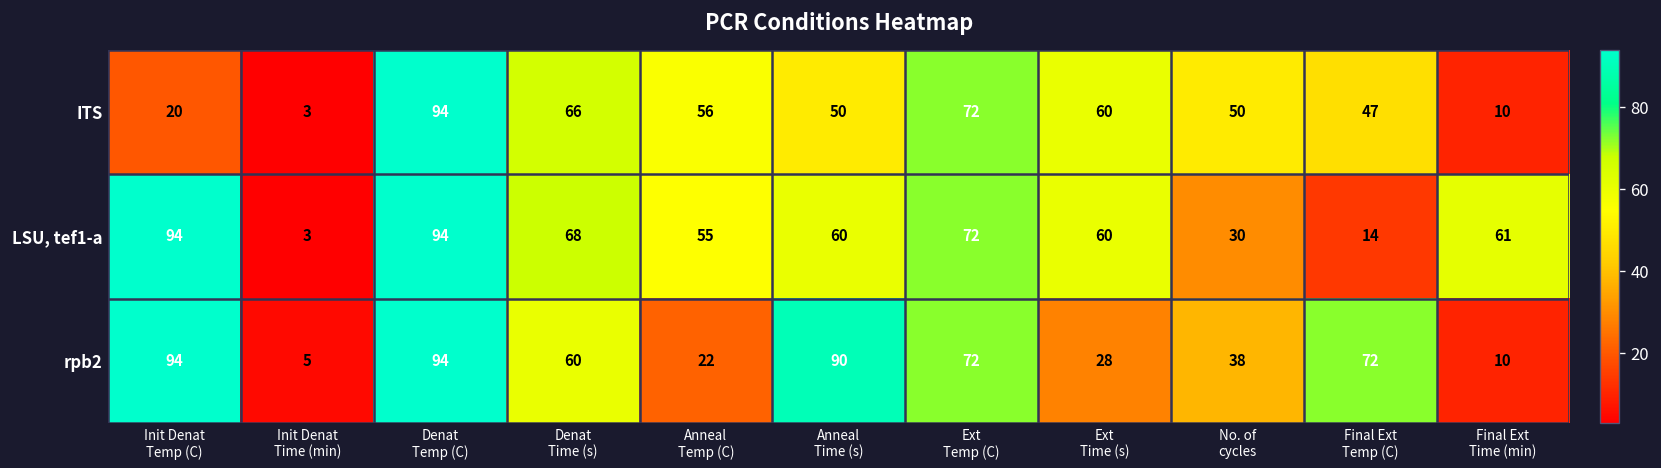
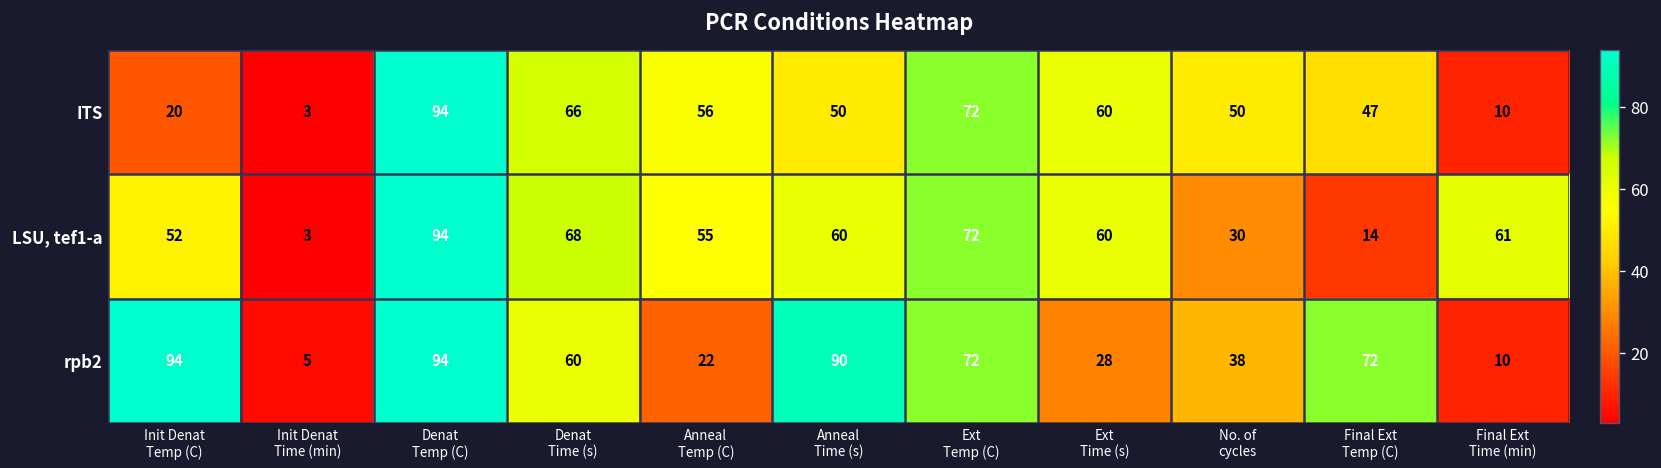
LSU, tef1-a, Init Denat Temp (C): 94 -> 52
